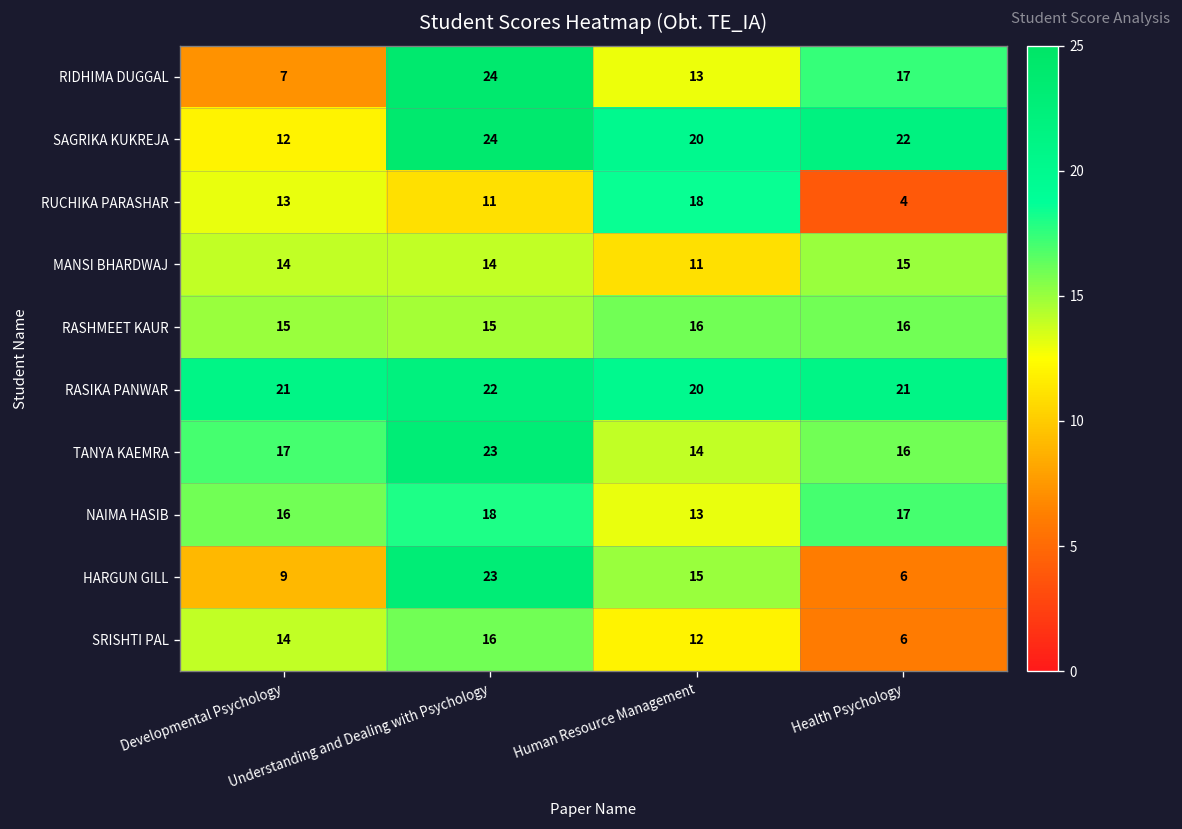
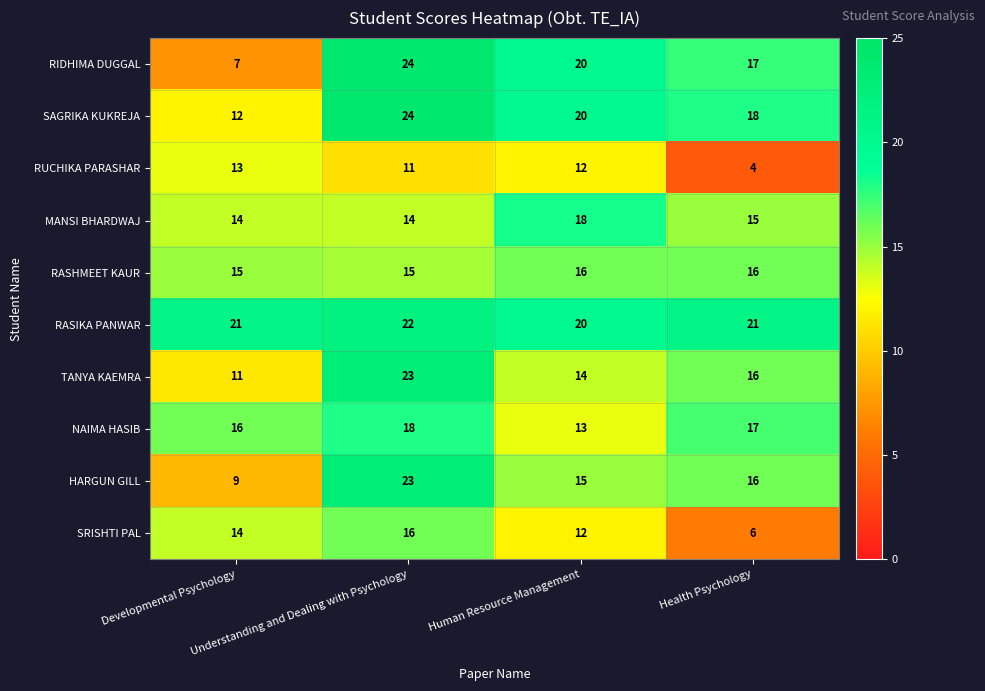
RIDHIMA DUGGAL, Human Resource Management: 13 -> 20
SAGRIKA KUKREJA, Health Psychology: 22 -> 18
RUCHIKA PARASHAR, Human Resource Management: 18 -> 12
MANSI BHARDWAJ, Human Resource Management: 11 -> 18
TANYA KAEMRA, Developmental Psychology: 17 -> 11
HARGUN GILL, Health Psychology: 6 -> 16
